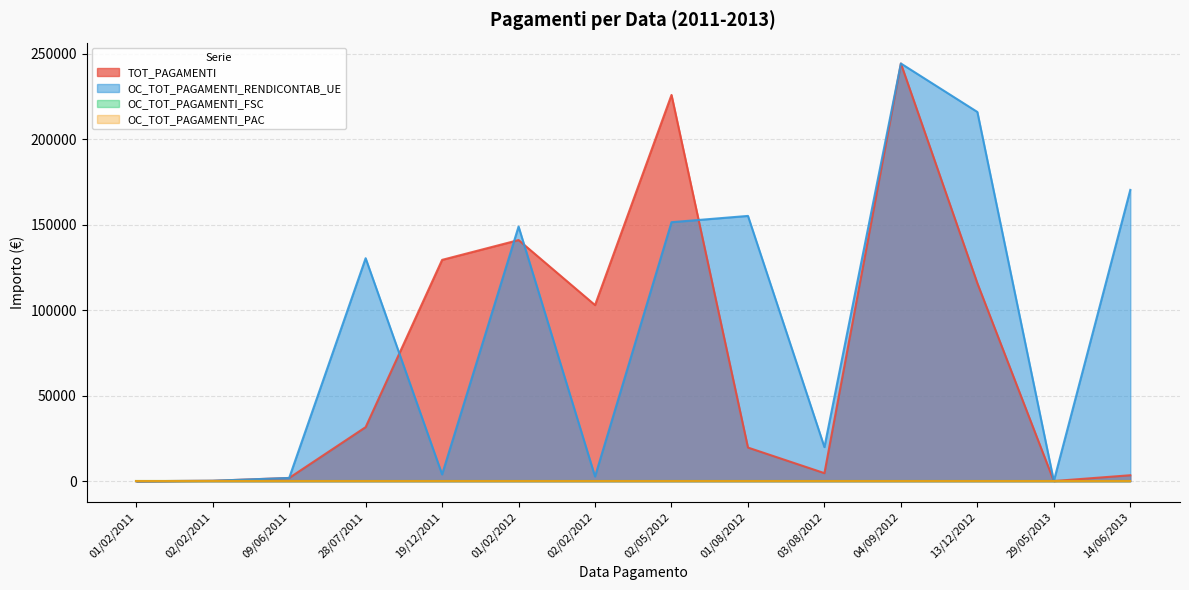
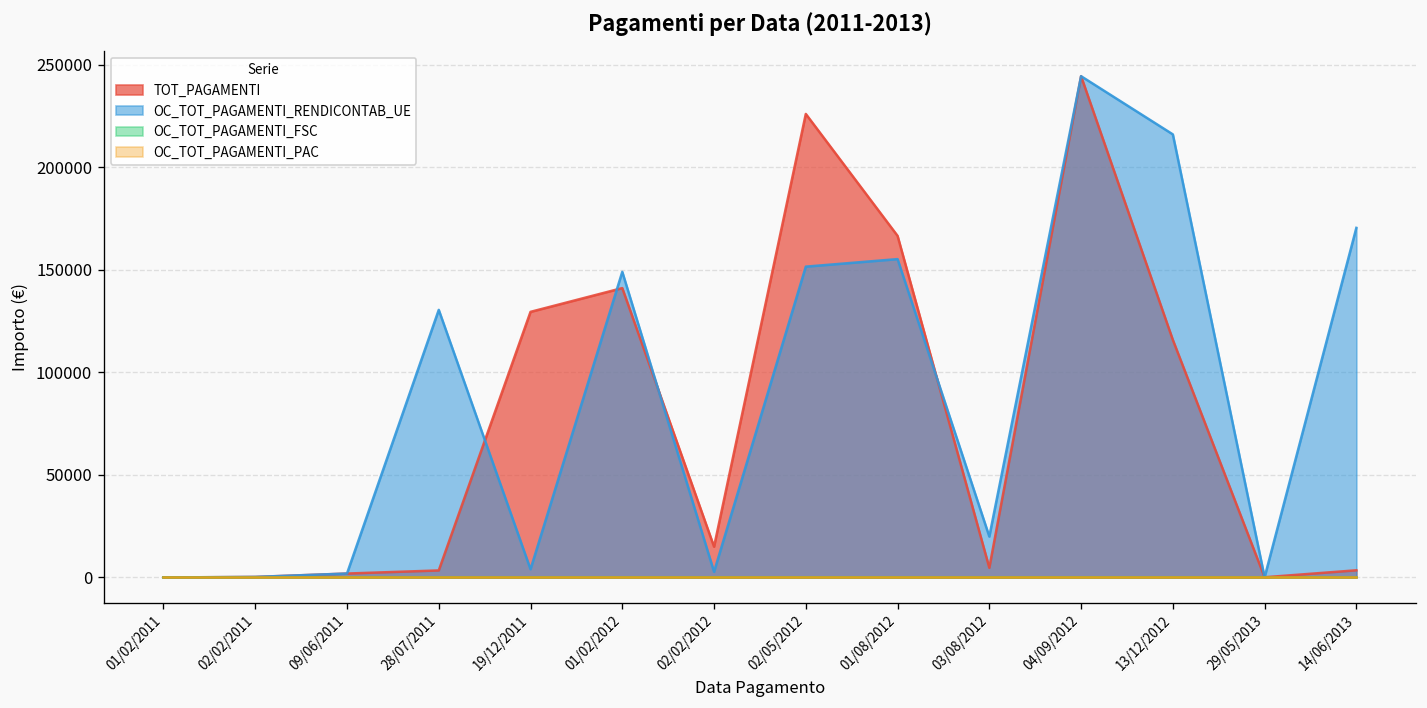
TOT_PAGAMENTI, 28/07/2011: 32000 -> 3000
TOT_PAGAMENTI, 02/02/2012: 103000 -> 15000
TOT_PAGAMENTI, 01/08/2012: 20000 -> 166000
